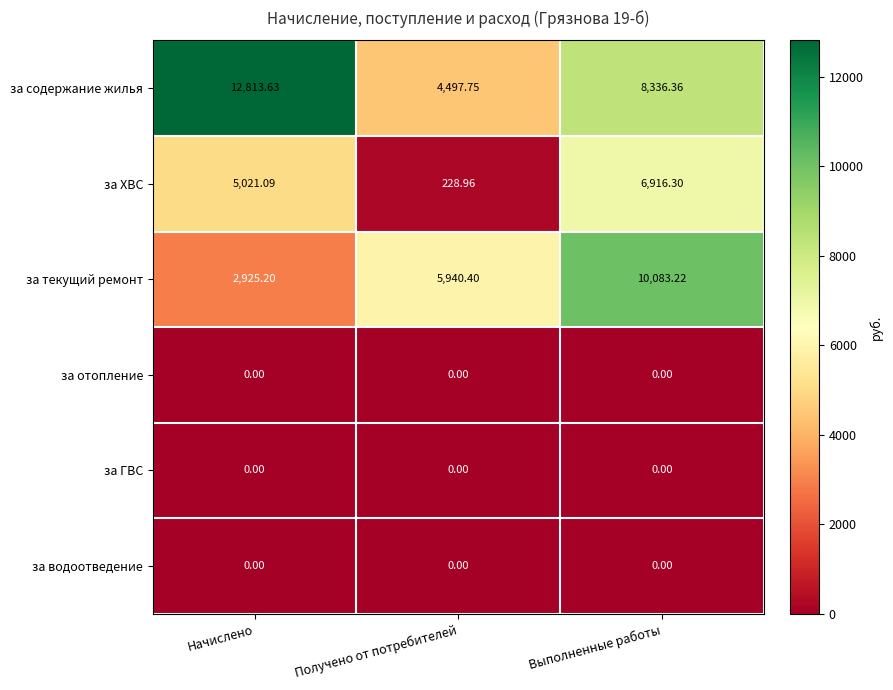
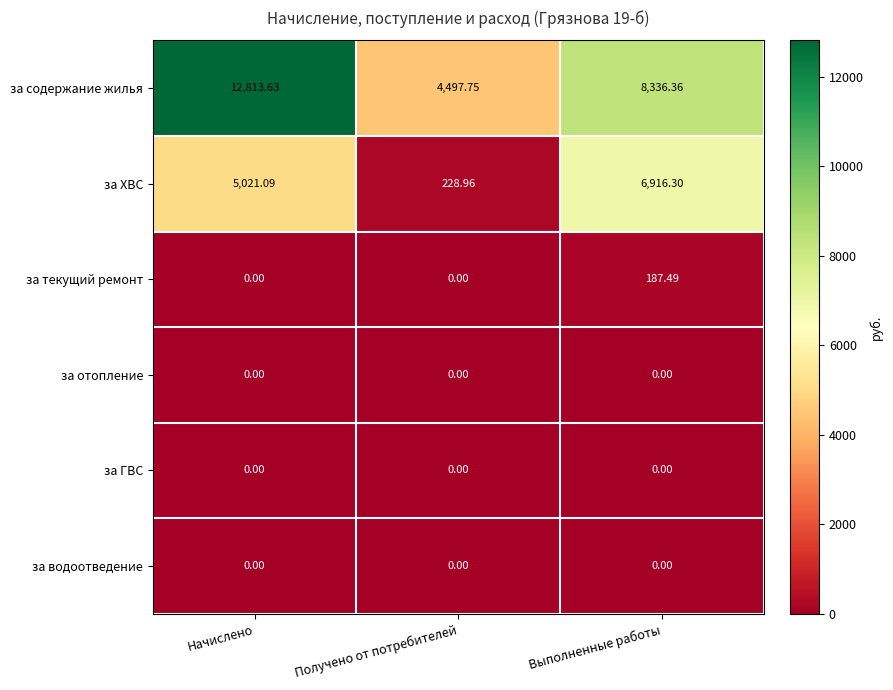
за текущий ремонт, Начислено: 2,925.20 -> 0.00
за текущий ремонт, Получено от потребителей: 5,940.40 -> 0.00
за текущий ремонт, Выполненные работы: 10,083.22 -> 187.49
